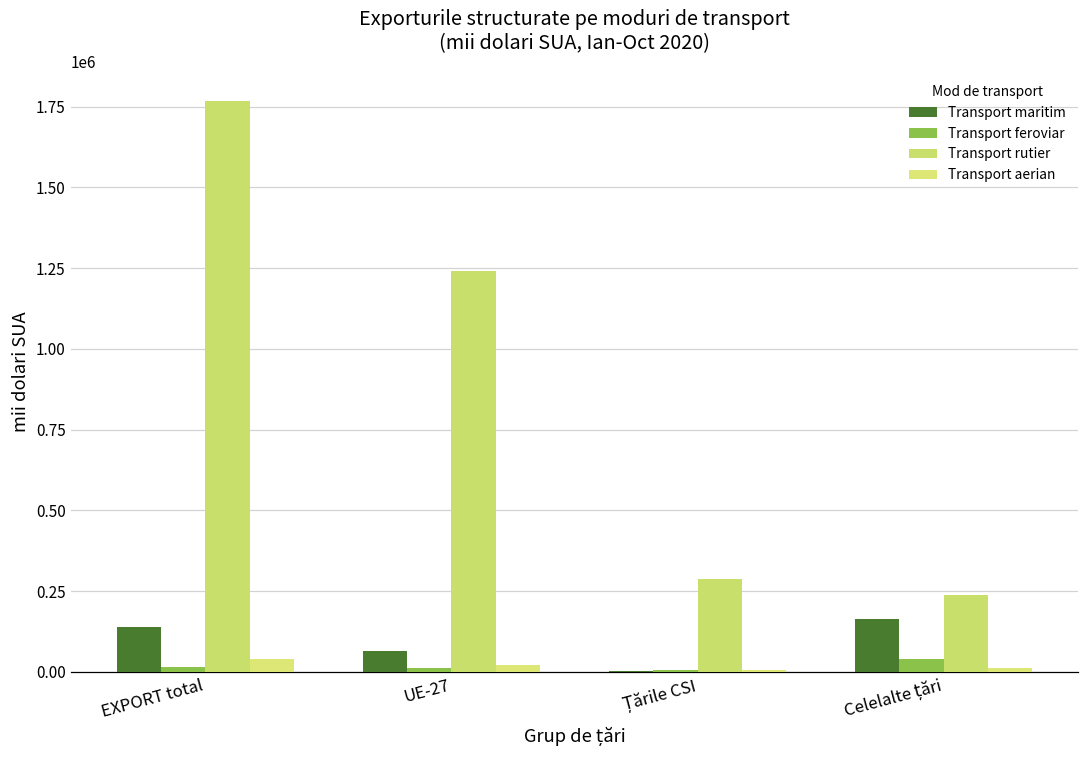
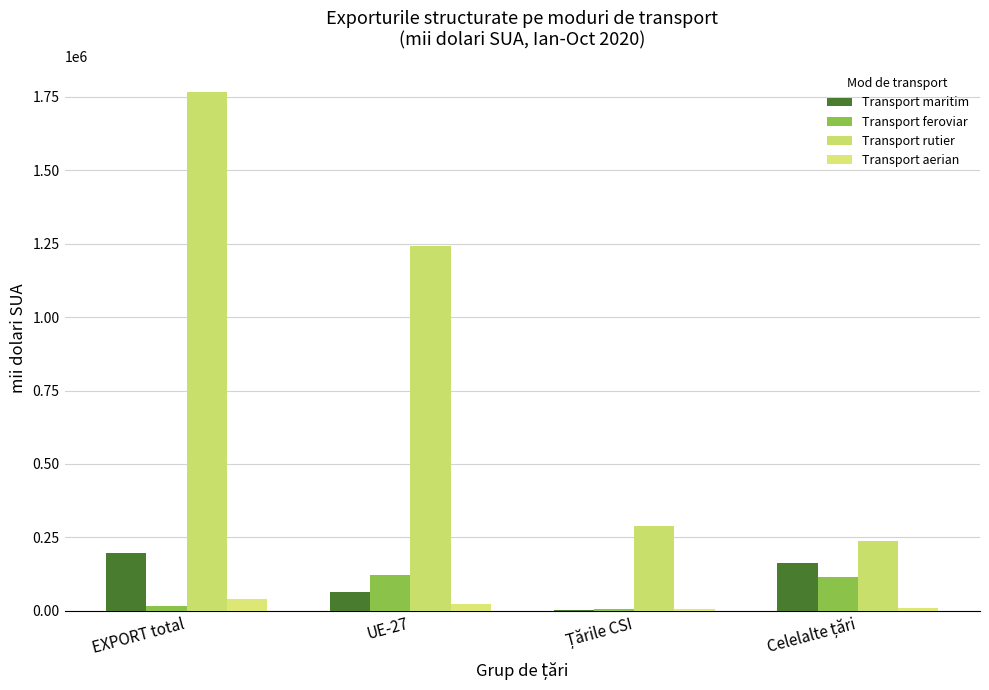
Transport maritim, EXPORT total: 140000 -> 200000
Transport feroviar, UE-27: 10000 -> 120000
Transport feroviar, Celelalte țări: 40000 -> 120000
